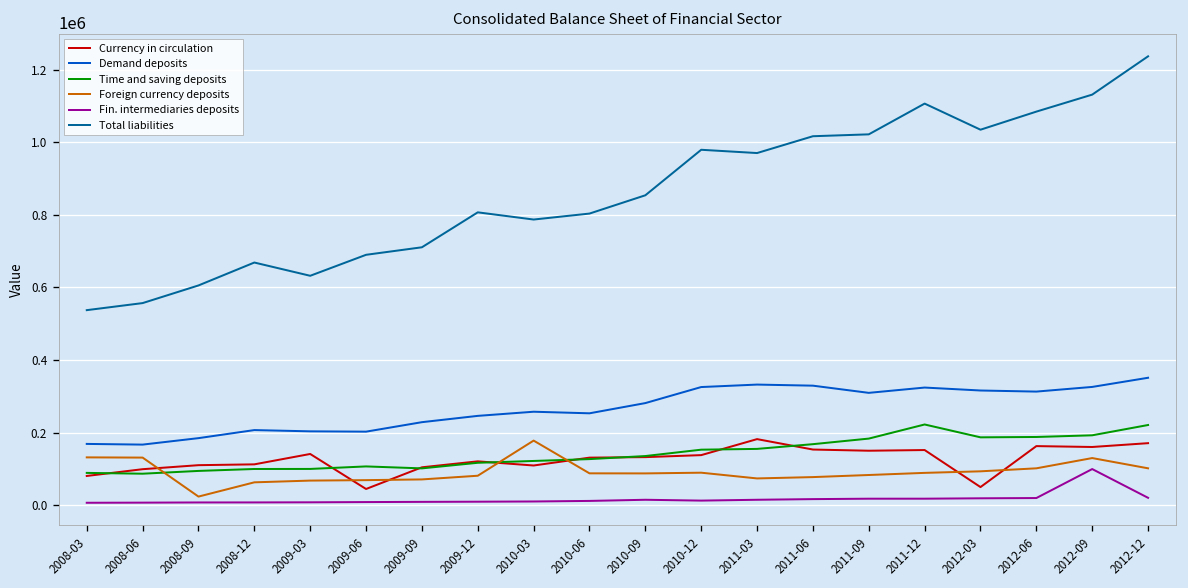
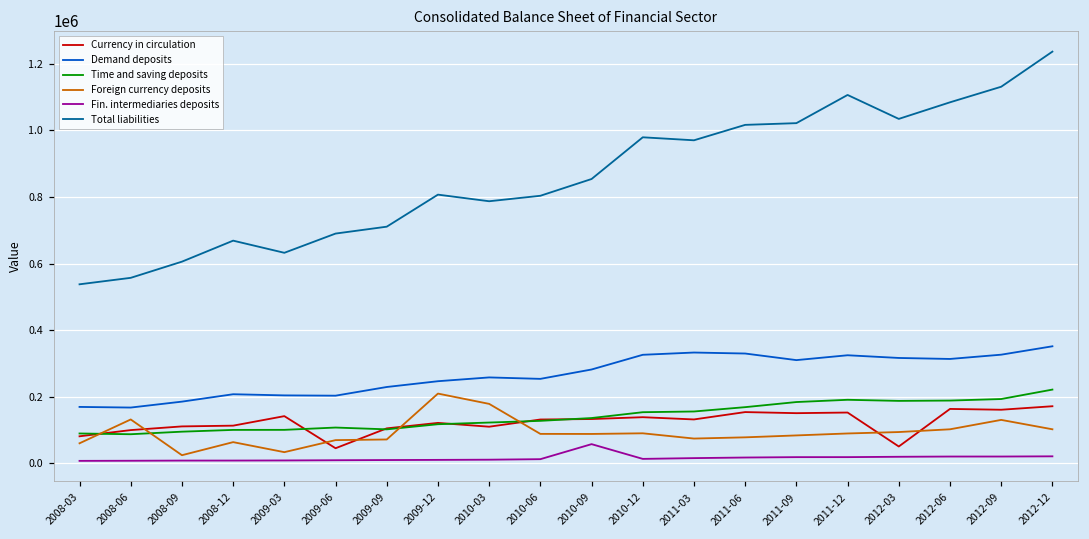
Foreign currency deposits, 2008-03: 130000 -> 60000
Foreign currency deposits, 2009-03: 70000 -> 30000
Foreign currency deposits, 2009-12: 80000 -> 210000
Fin. intermediaries deposits, 2010-09: 20000 -> 60000
Currency in circulation, 2011-03: 180000 -> 130000
Time and saving deposits, 2011-12: 220000 -> 190000
Fin. intermediaries deposits, 2012-09: 100000 -> 20000
